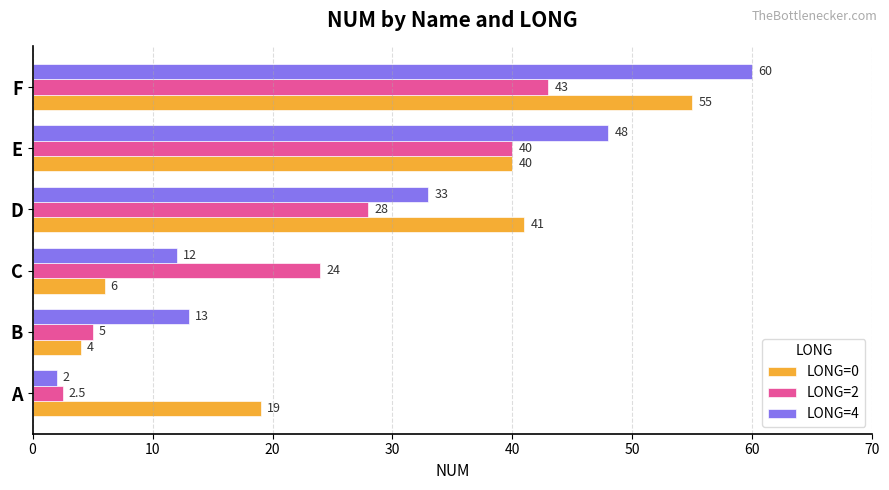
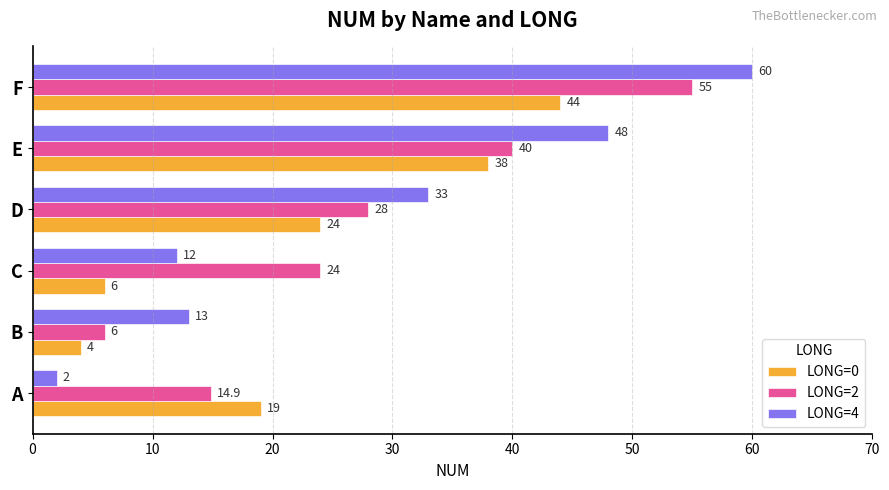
LONG=2, F: 43 -> 55
LONG=0, F: 55 -> 44
LONG=0, E: 40 -> 38
LONG=0, D: 41 -> 24
LONG=2, B: 5 -> 6
LONG=2, A: 2.5 -> 14.9
